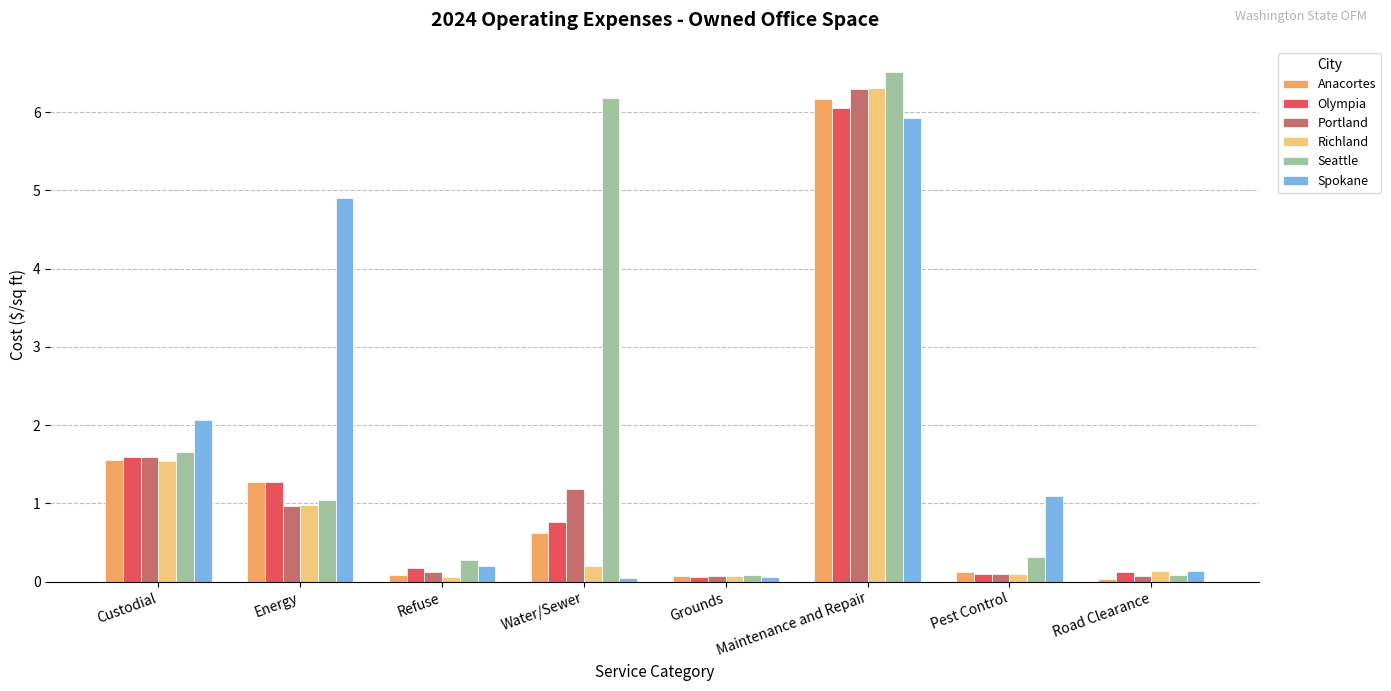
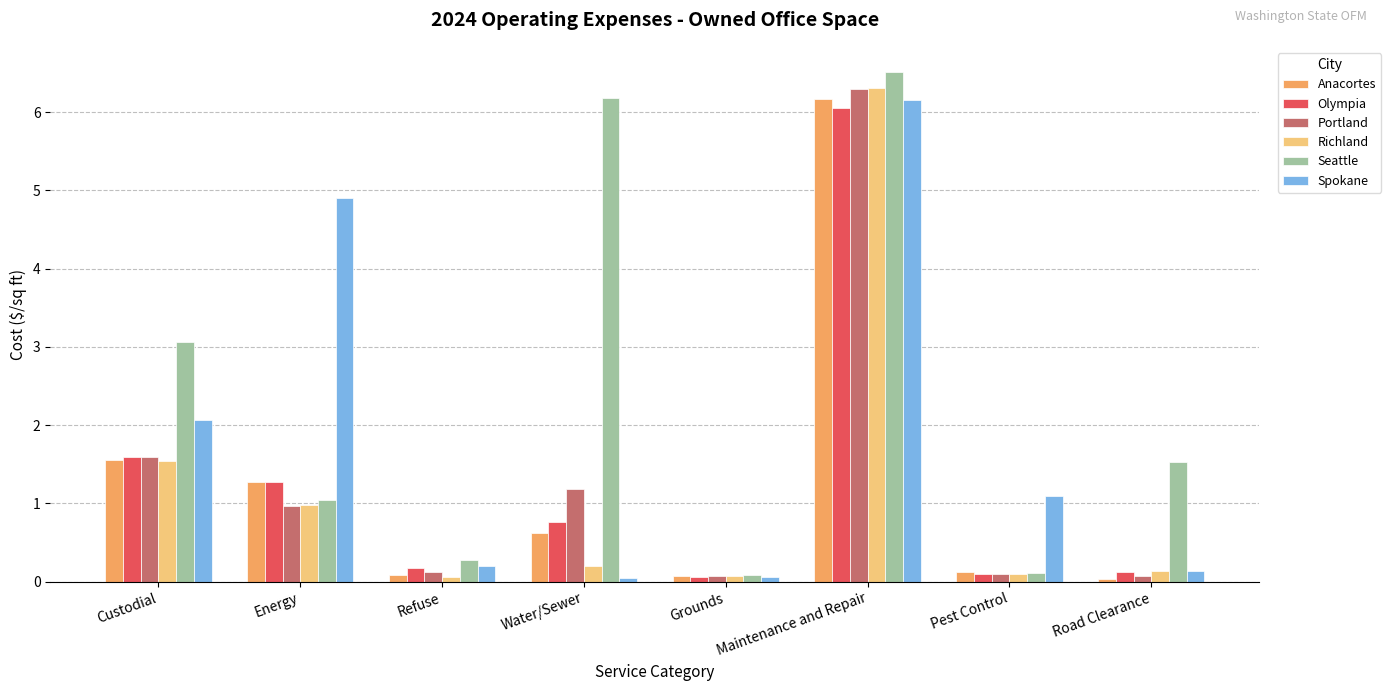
Seattle, Custodial: 1.7 -> 3.1
Spokane, Maintenance and Repair: 5.9 -> 6.2
Seattle, Pest Control: 0.3 -> 0.1
Seattle, Road Clearance: 0.1 -> 1.5
